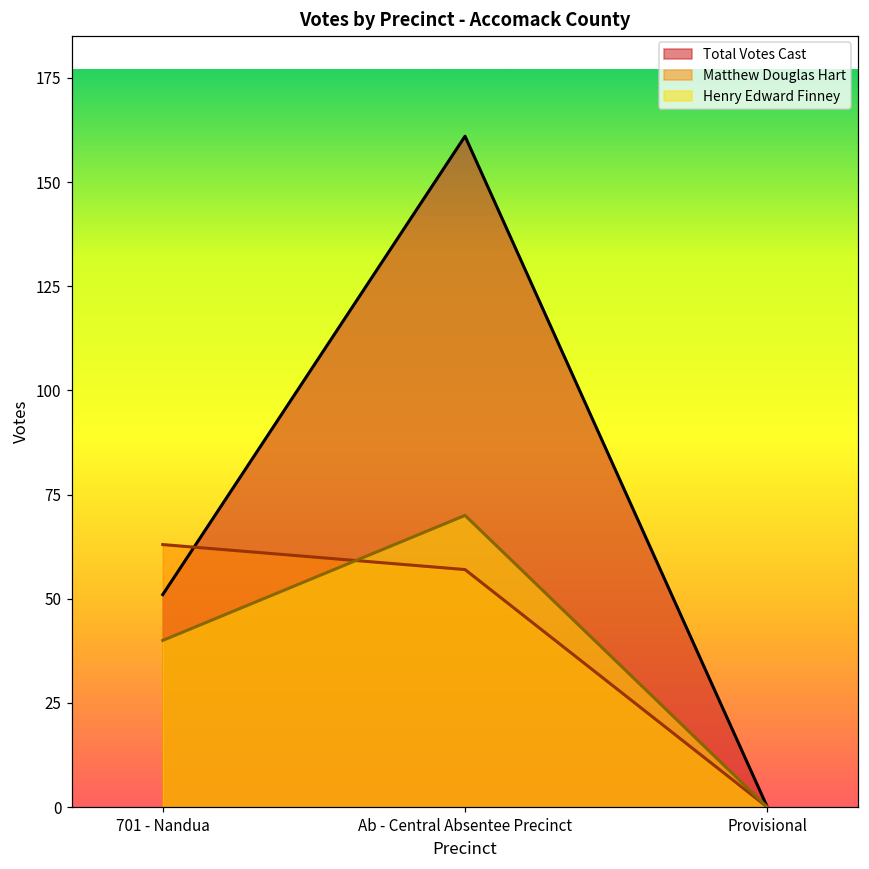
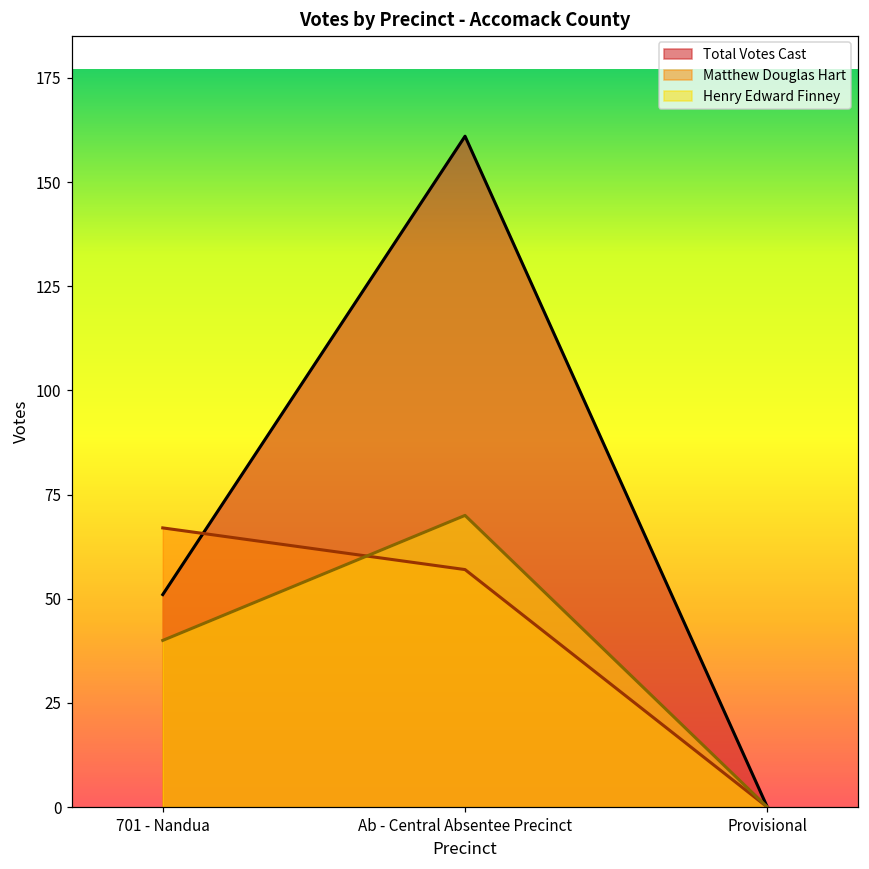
Matthew Douglas Hart, 701 - Nandua: 63 -> 67
